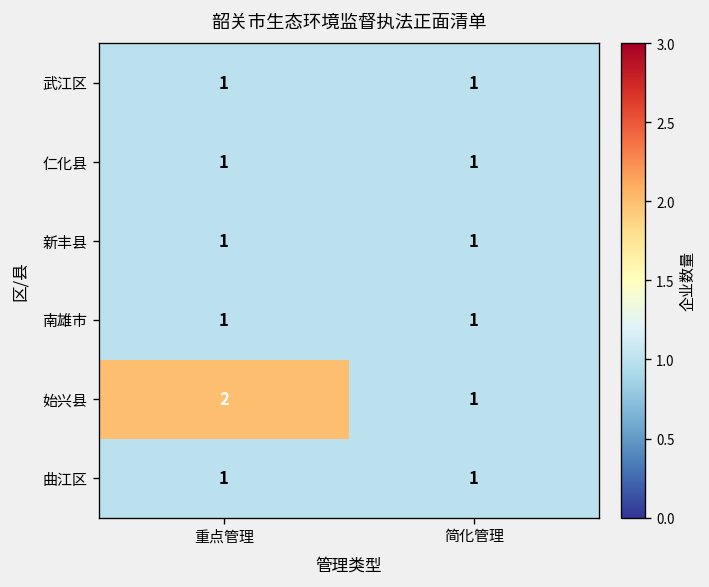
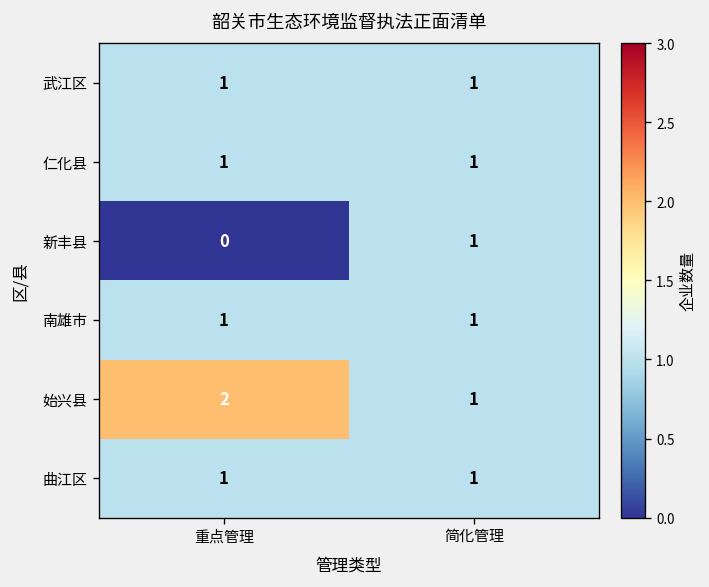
新丰县, 重点管理: 1 -> 0
